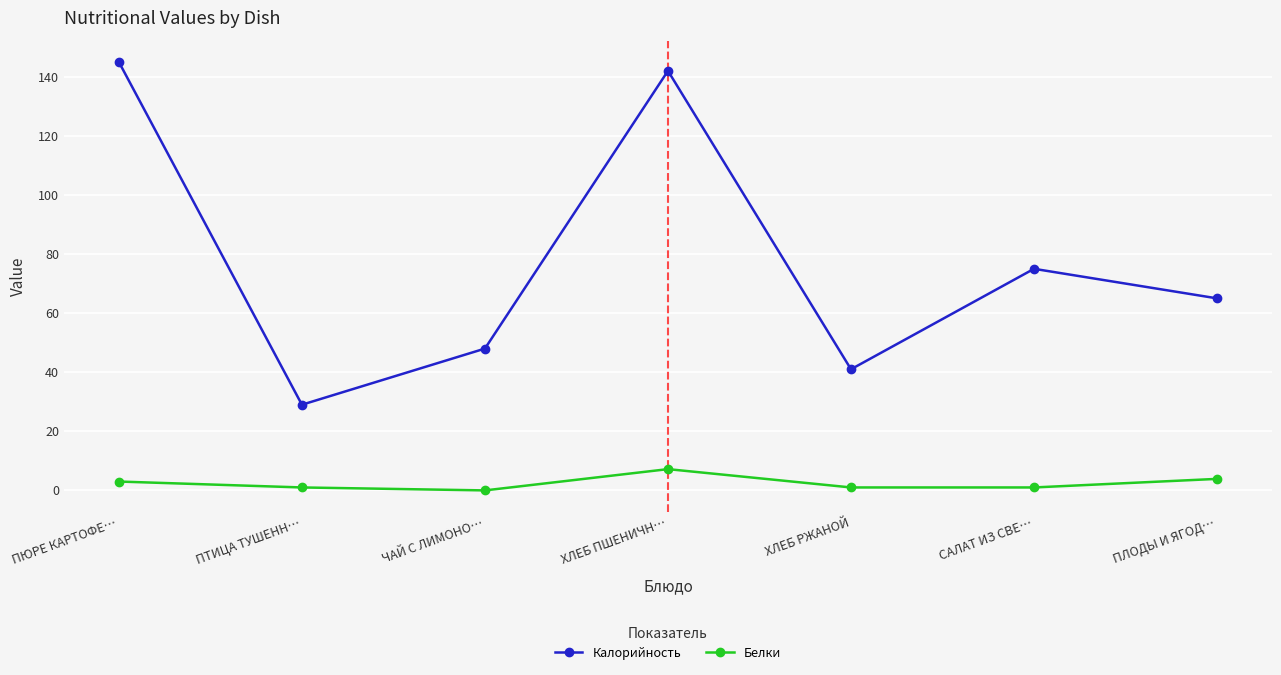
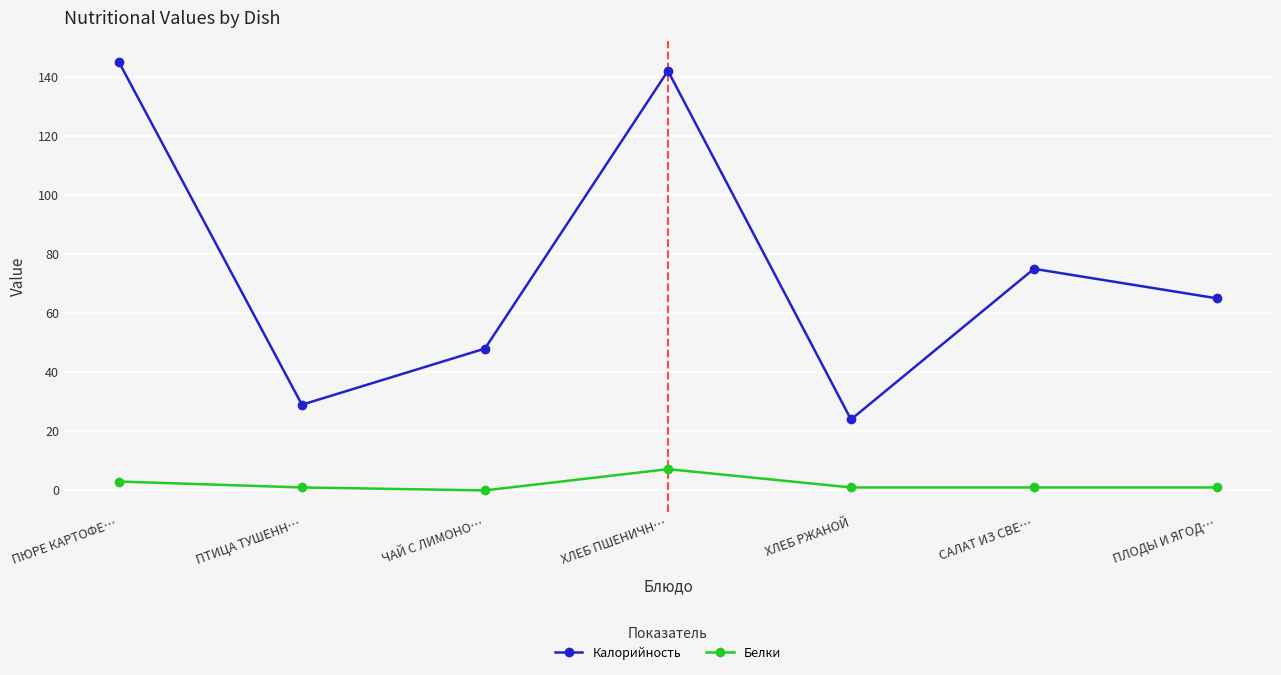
Калорийность, ХЛЕБ РЖАНОЙ: 41 -> 24
Белки, ПЛОДЫ И ЯГОД…: 4 -> 1
